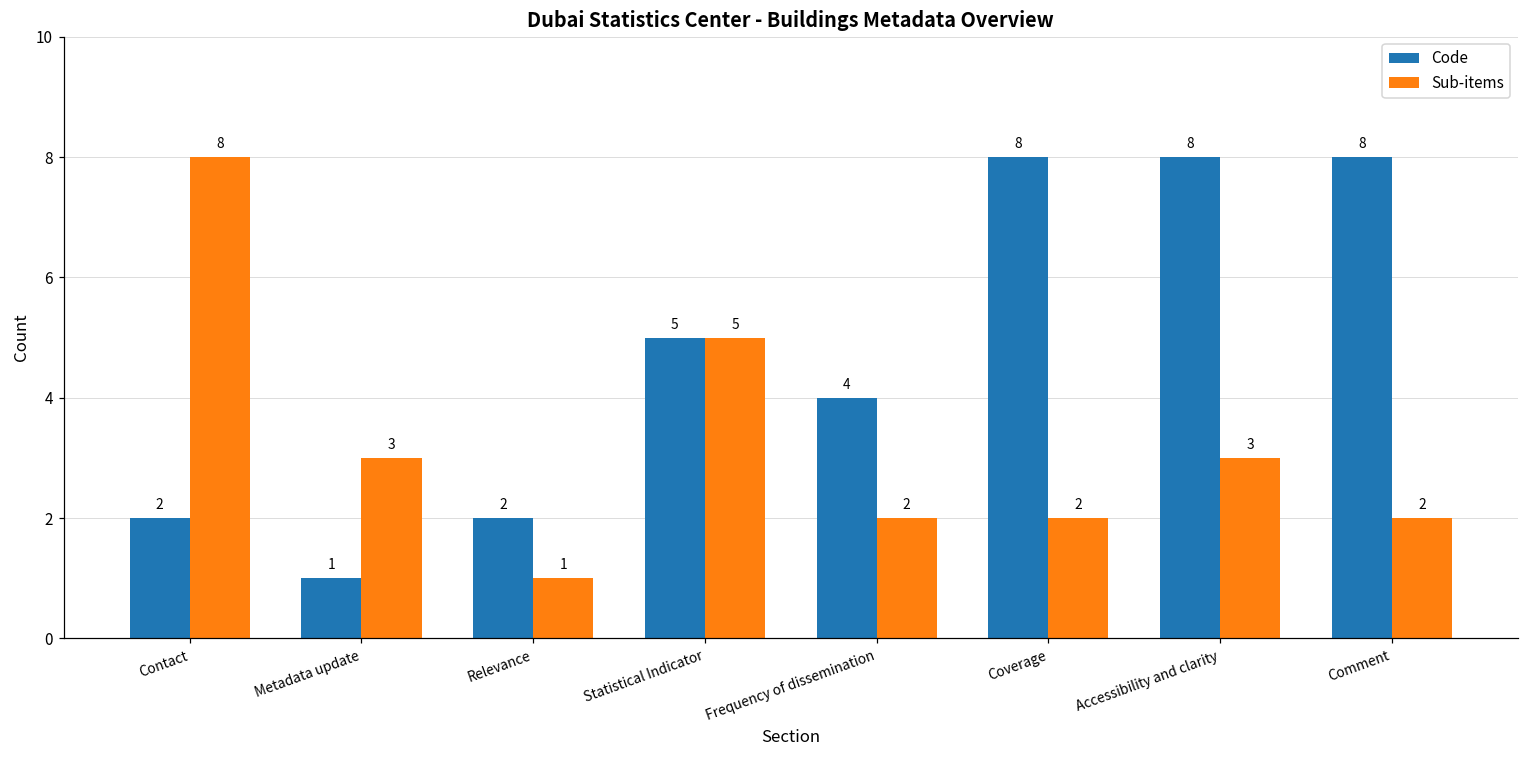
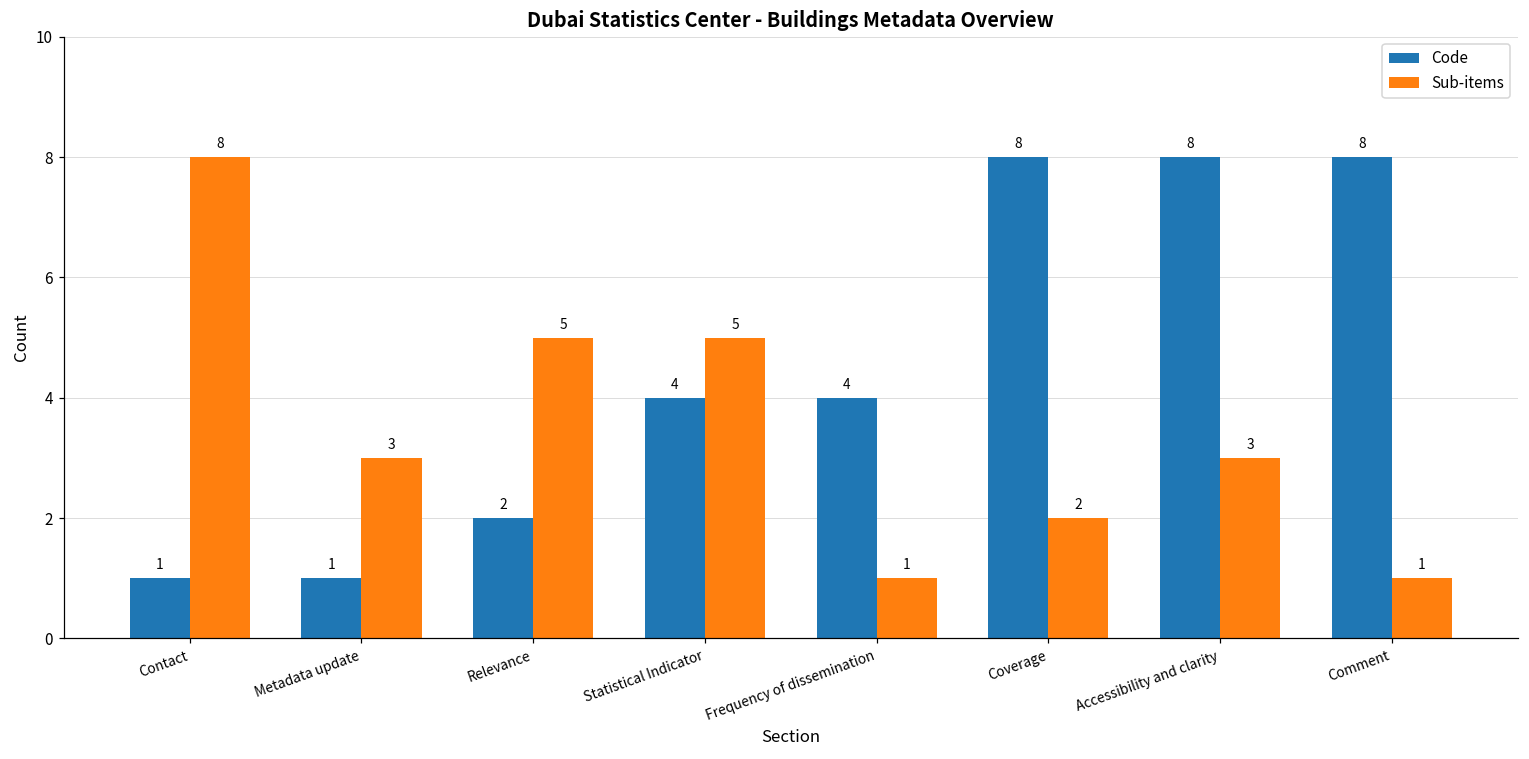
Code, Contact: 2 -> 1
Sub-items, Relevance: 1 -> 5
Code, Statistical Indicator: 5 -> 4
Sub-items, Frequency of dissemination: 2 -> 1
Sub-items, Comment: 2 -> 1
